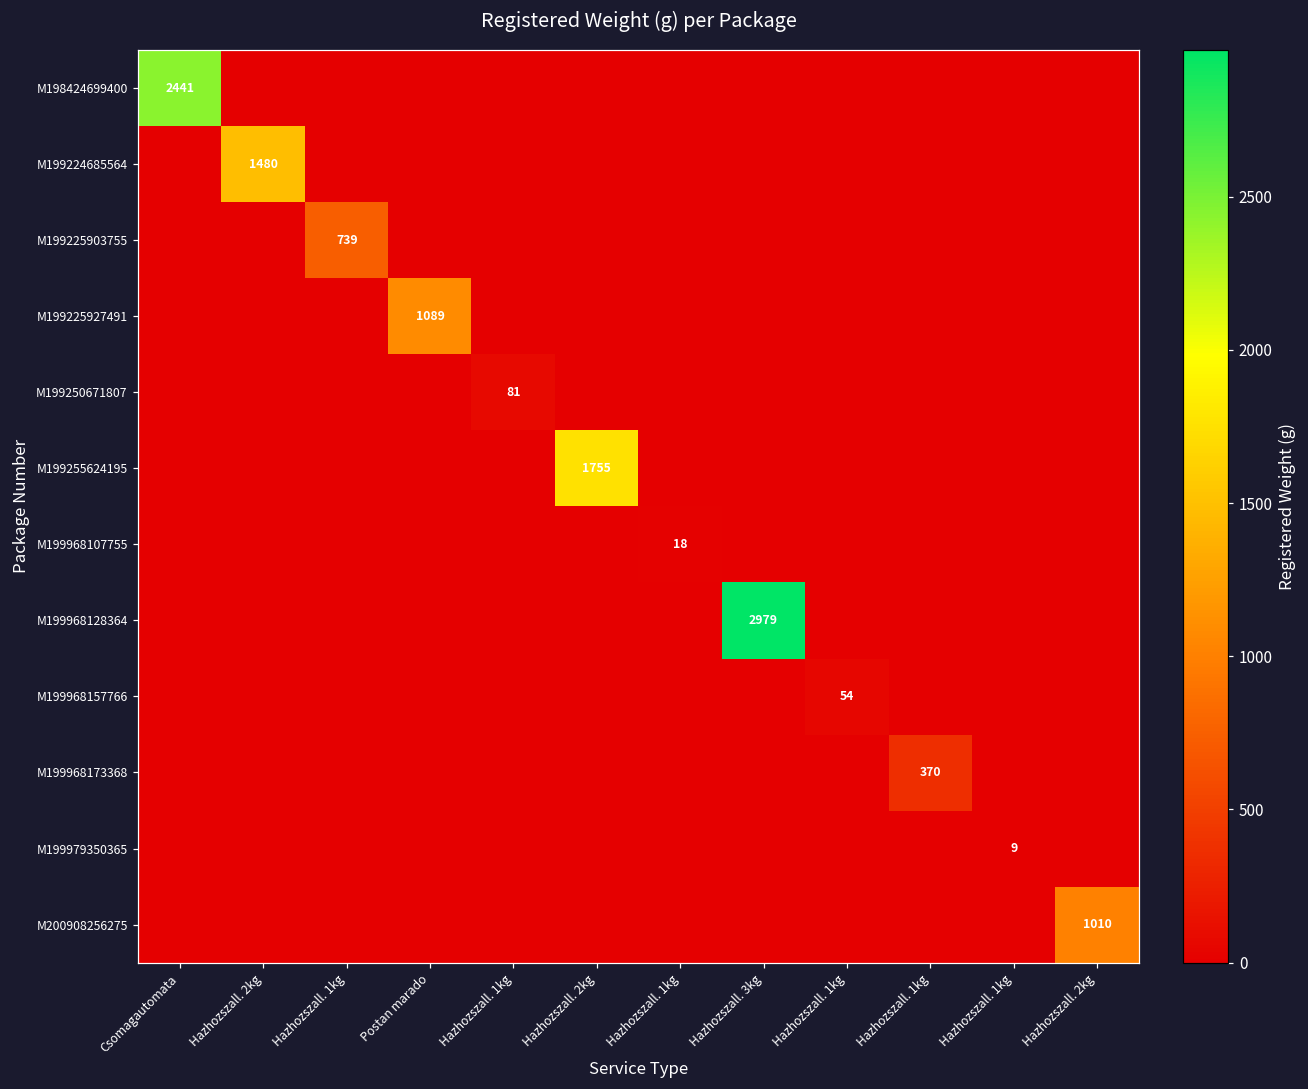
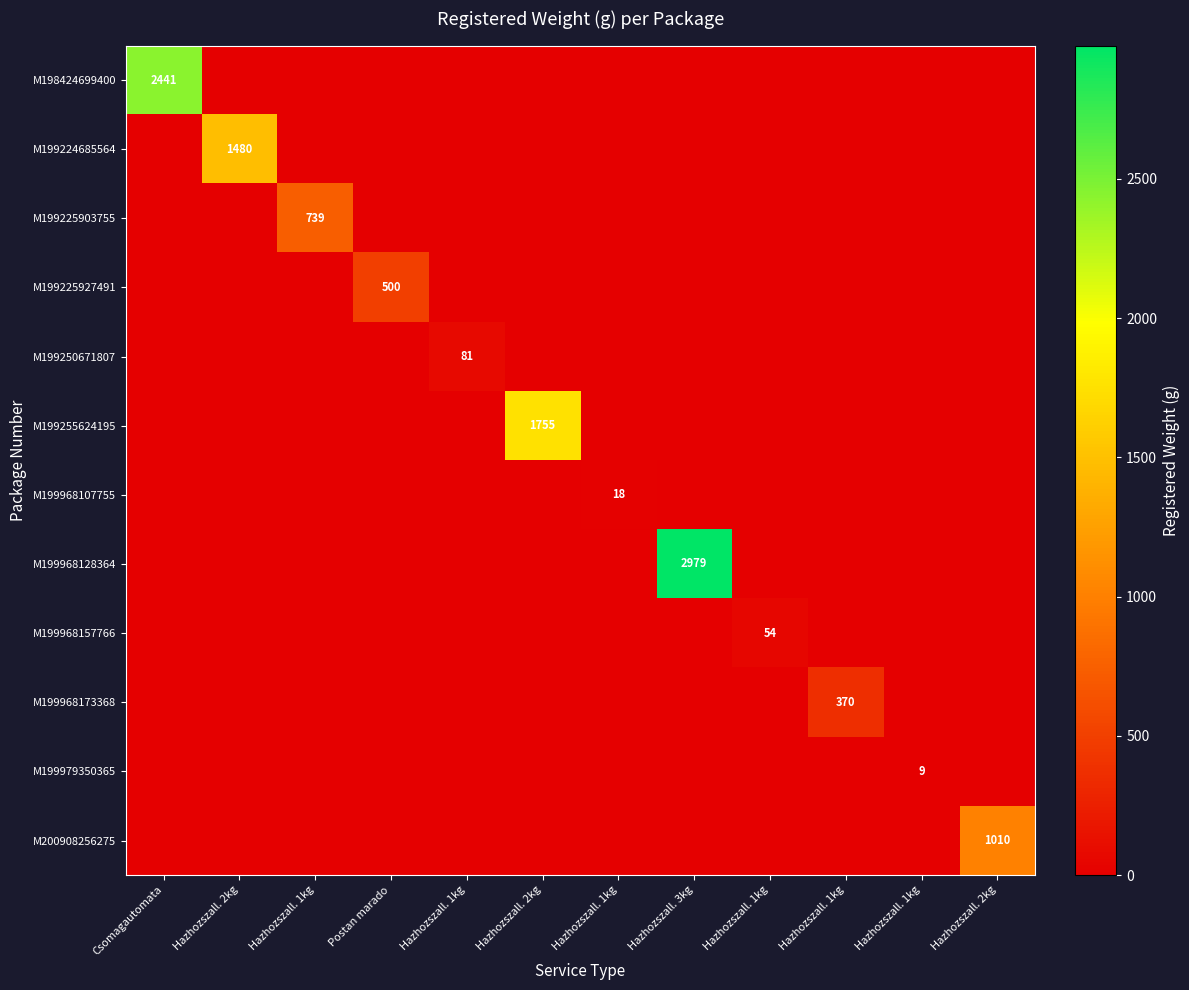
M199225927491, Postan marado: 1089 -> 500
